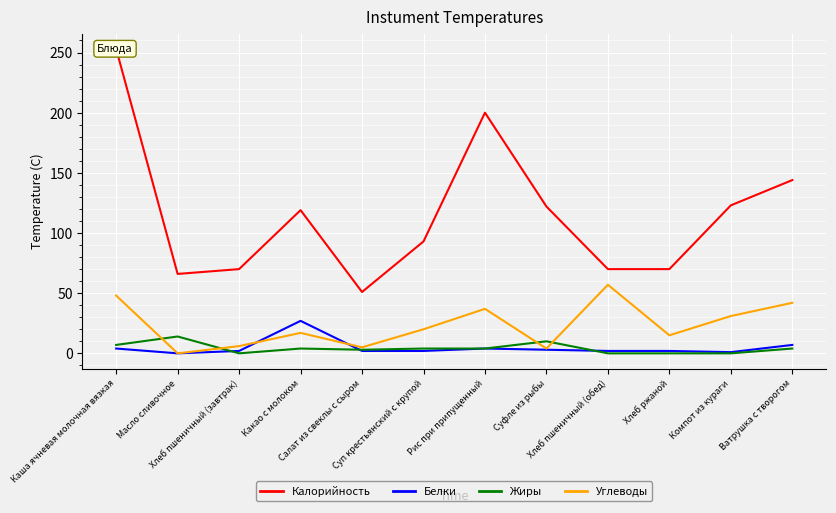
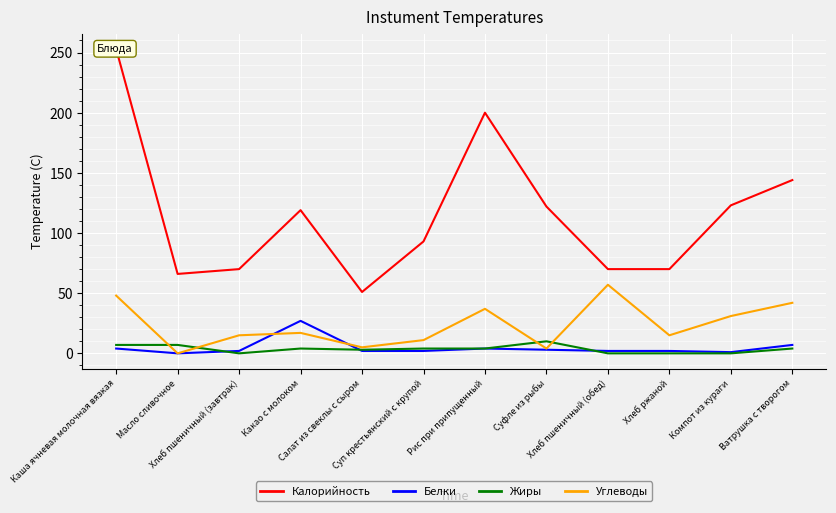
Жиры, Масло сливочное: 14 -> 7
Углеводы, Хлеб пшеничный (завтрак): 6 -> 15
Углеводы, Суп крестьянский с крупой: 20 -> 11
